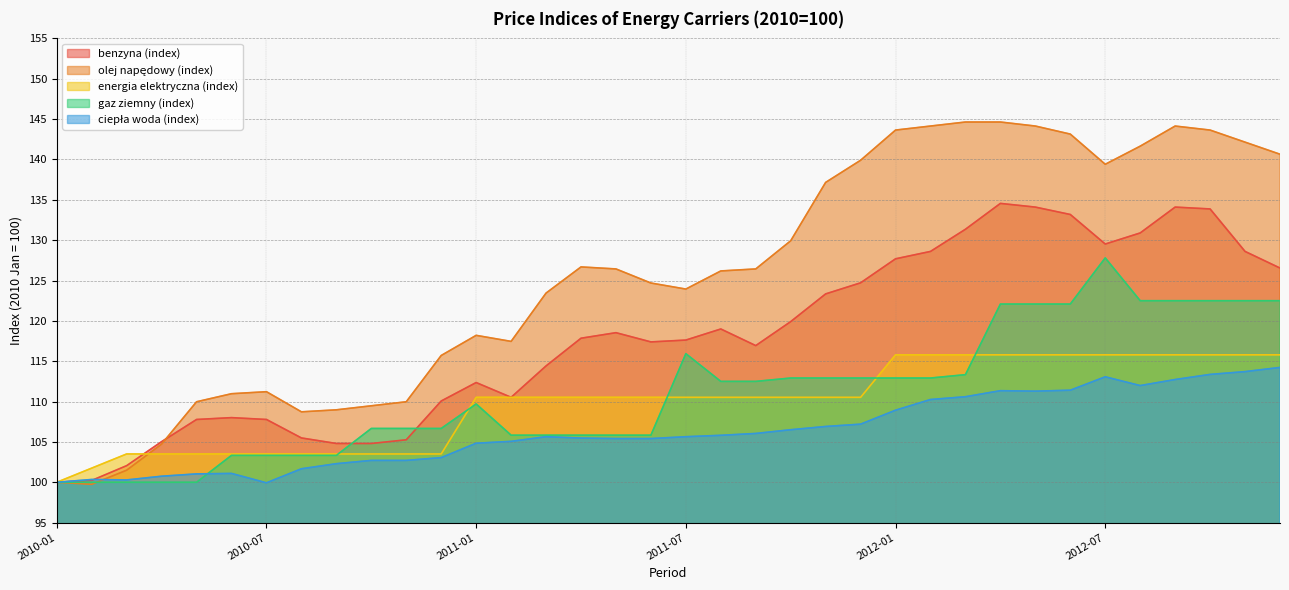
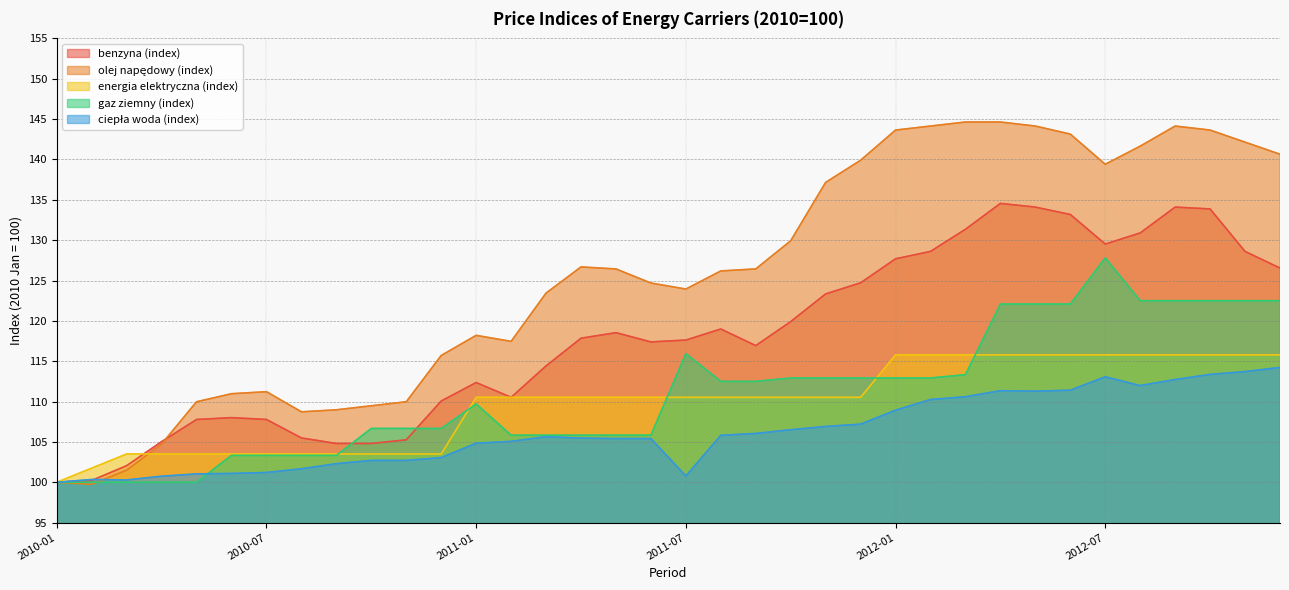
ciepła woda (index), 2010-07: 100 -> 101
ciepła woda (index), 2011-07: 106 -> 101
